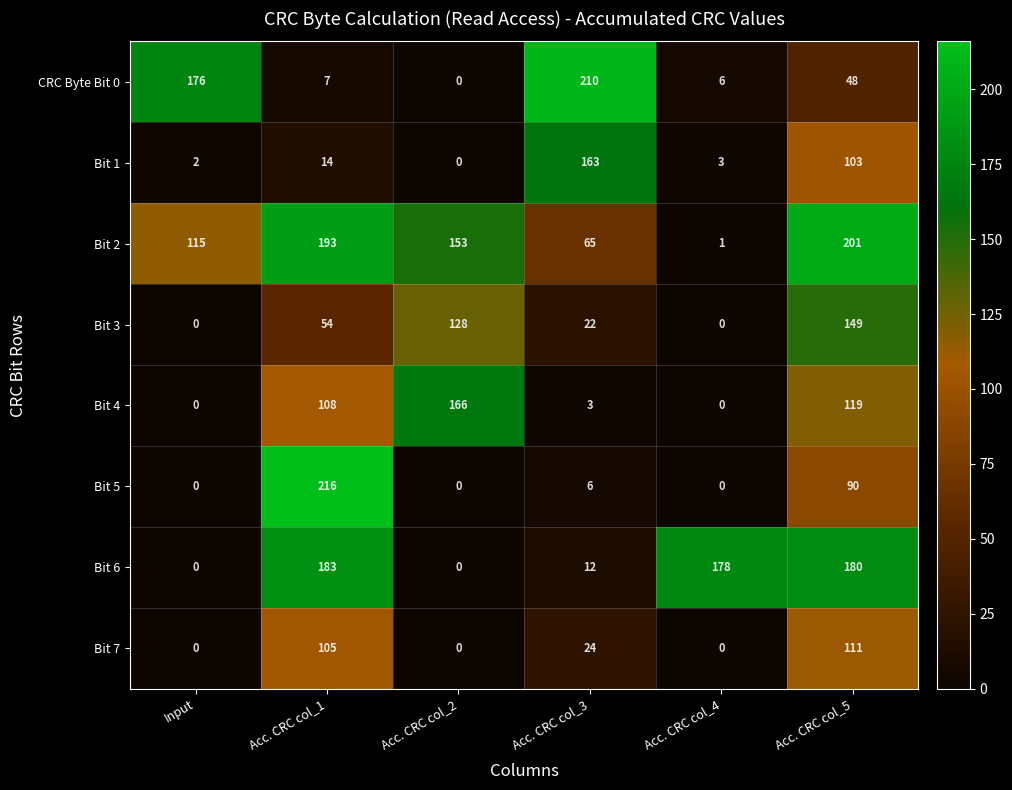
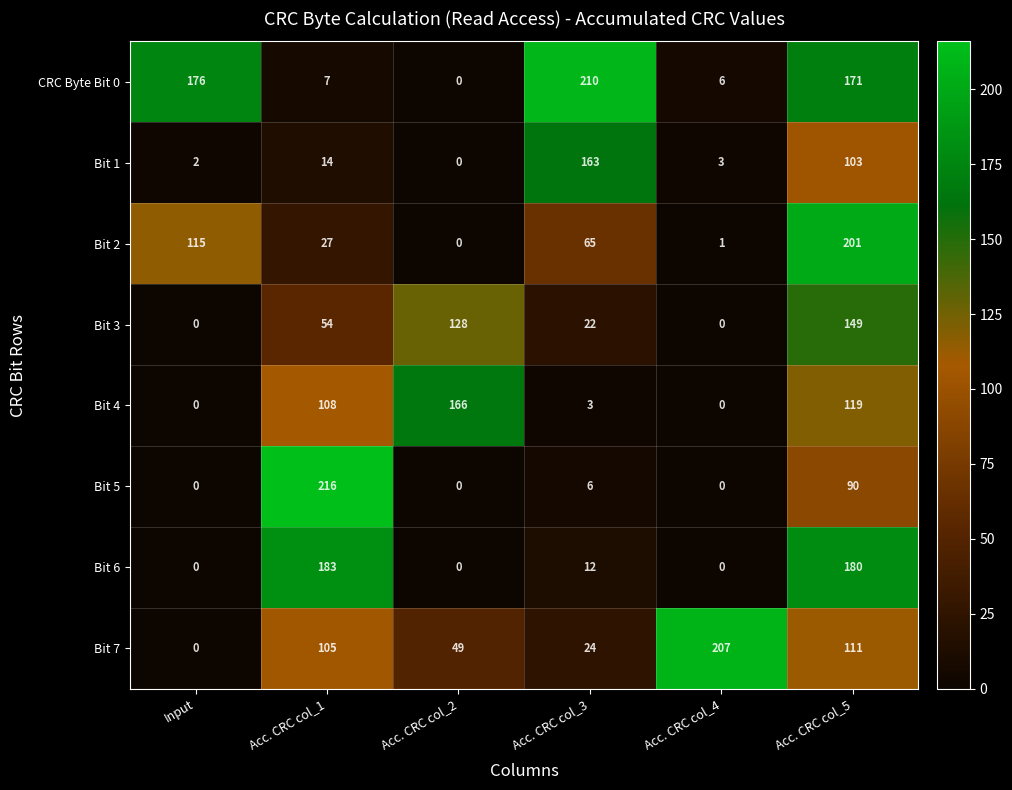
CRC Byte Bit 0, Acc. CRC col_5: 48 -> 171
Bit 2, Acc. CRC col_1: 193 -> 27
Bit 2, Acc. CRC col_2: 153 -> 0
Bit 6, Acc. CRC col_4: 178 -> 0
Bit 7, Acc. CRC col_2: 0 -> 49
Bit 7, Acc. CRC col_4: 0 -> 207
